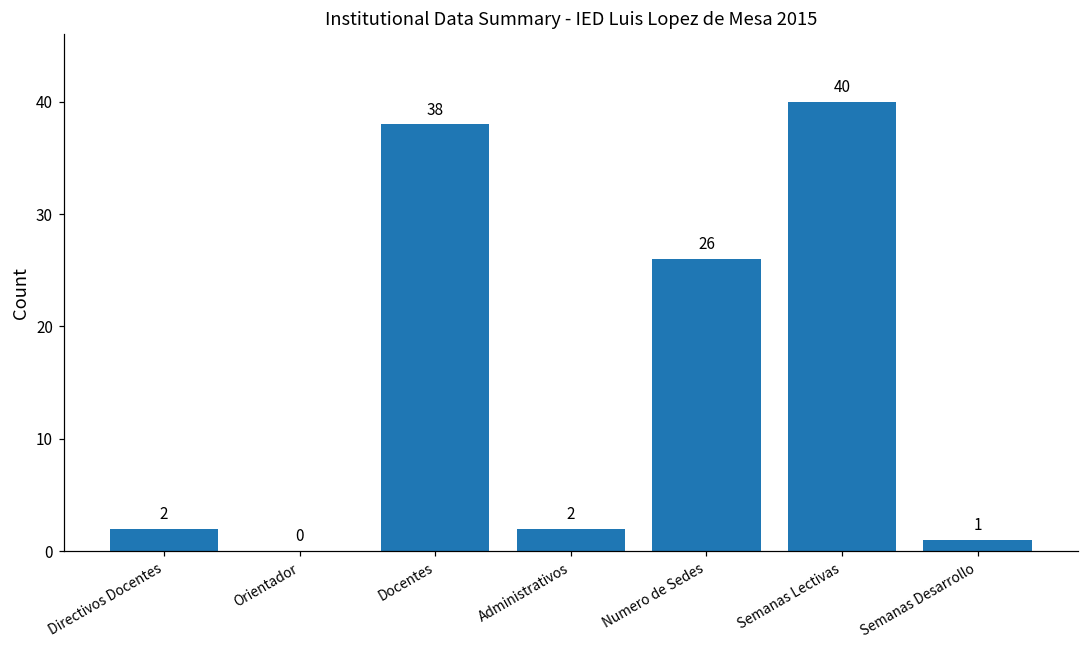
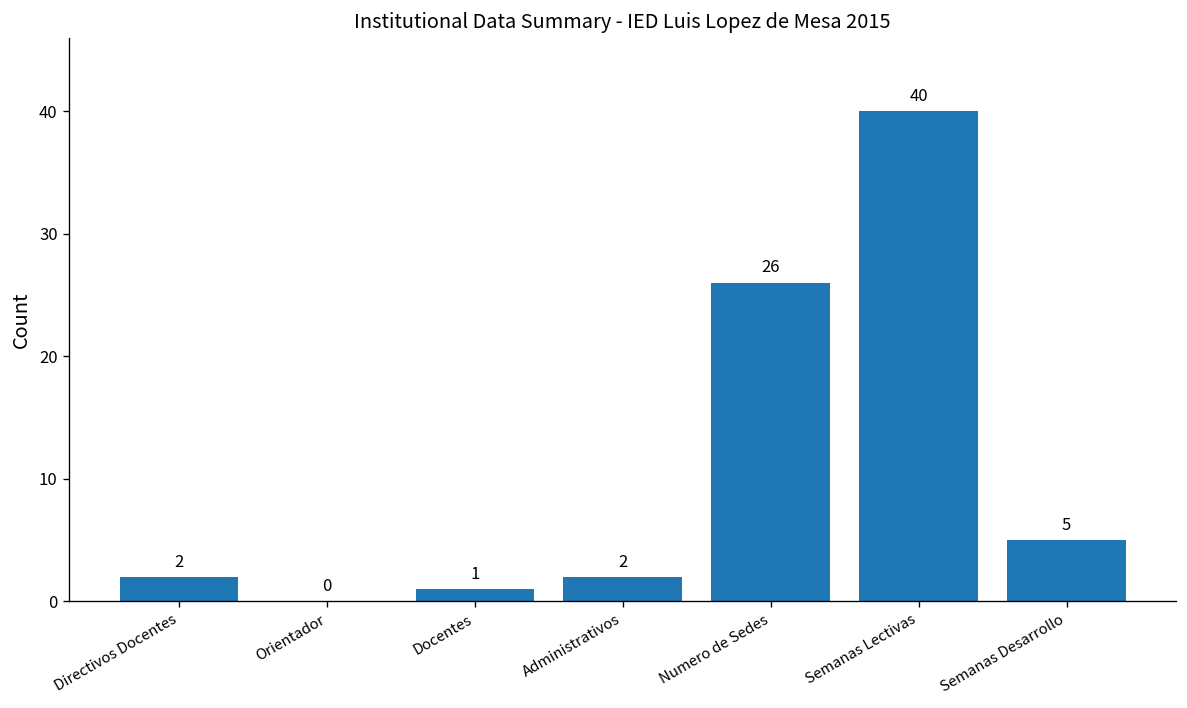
Docentes: 38 -> 1
Semanas Desarrollo: 1 -> 5
